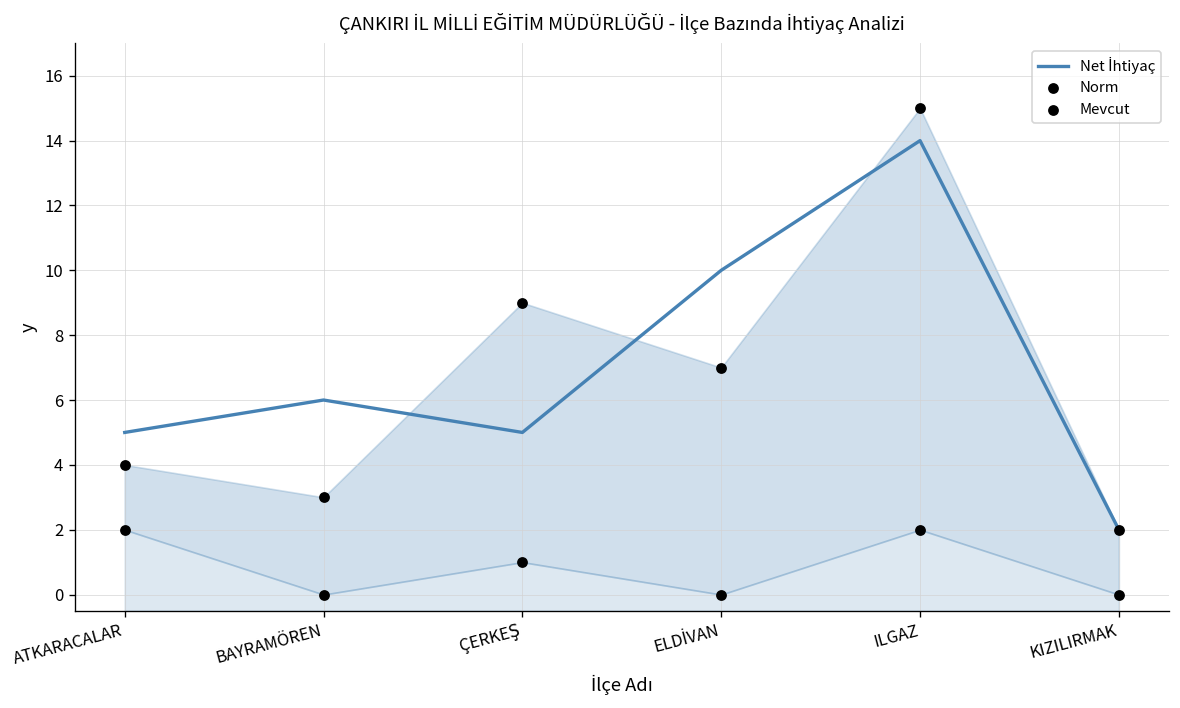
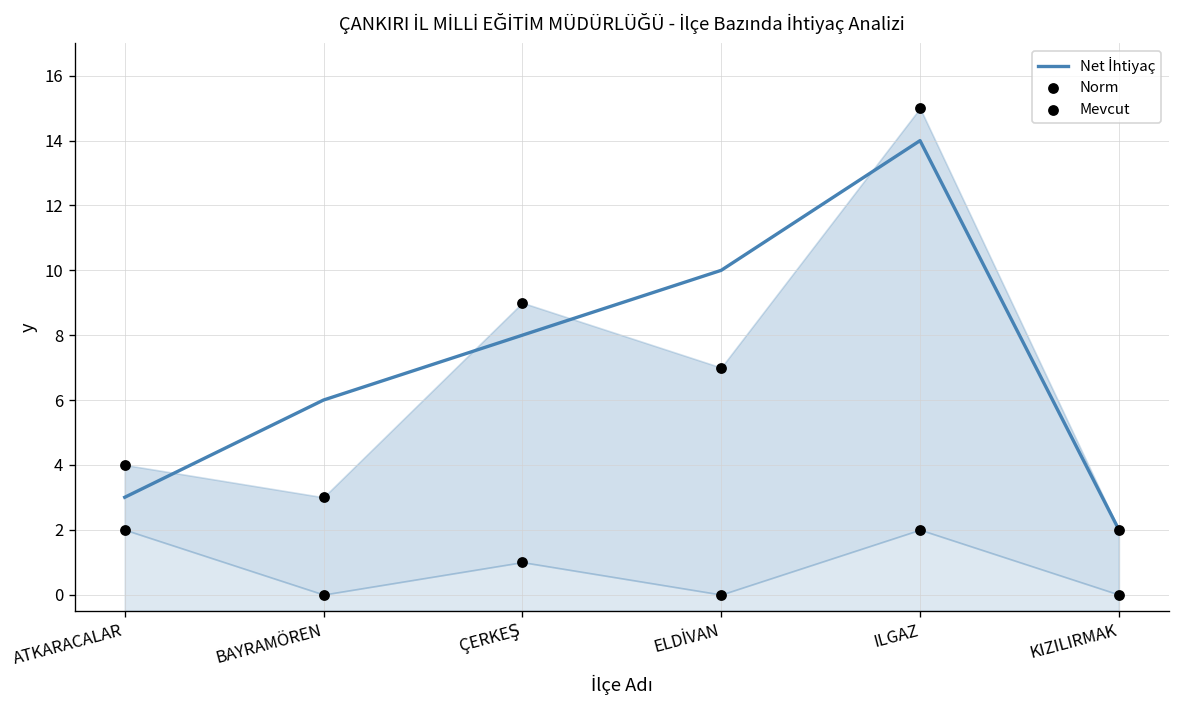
Net İhtiyaç, ATKARACALAR: 5 -> 3
Net İhtiyaç, ÇERKEŞ: 5 -> 8
